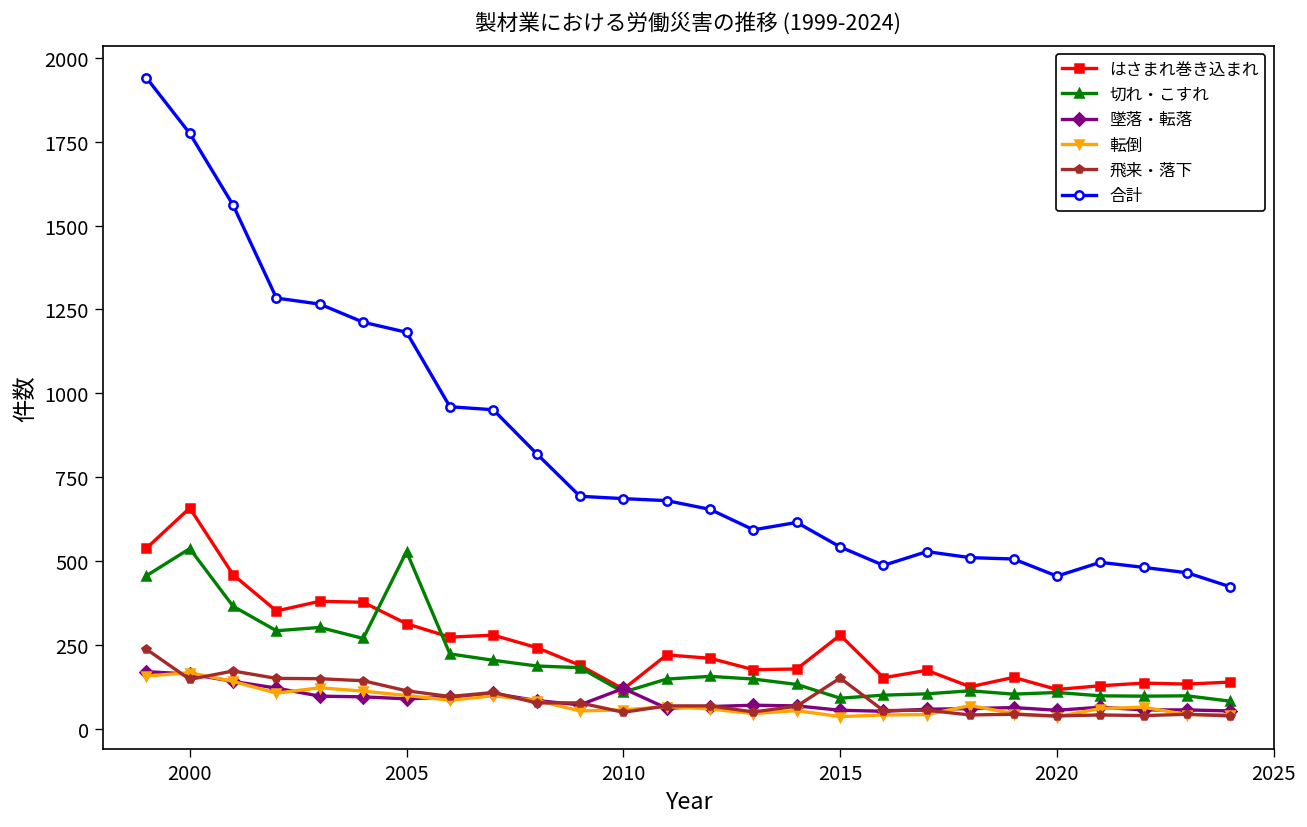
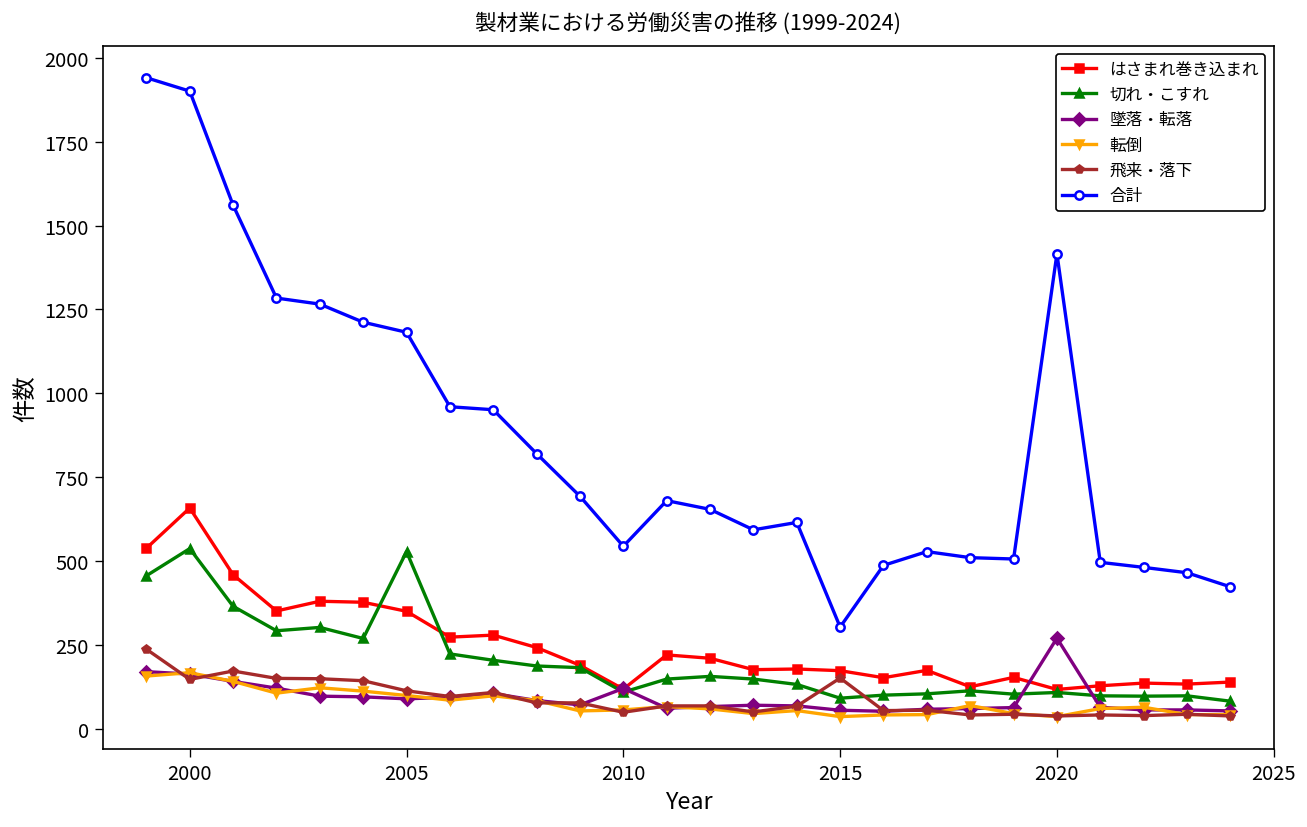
合計, 2000: 1780 -> 1900
はさまれ巻き込まれ, 2005: 310 -> 350
合計, 2010: 690 -> 540
はさまれ巻き込まれ, 2015: 280 -> 170
合計, 2015: 540 -> 300
墜落・転落, 2020: 60 -> 270
合計, 2020: 460 -> 1420
